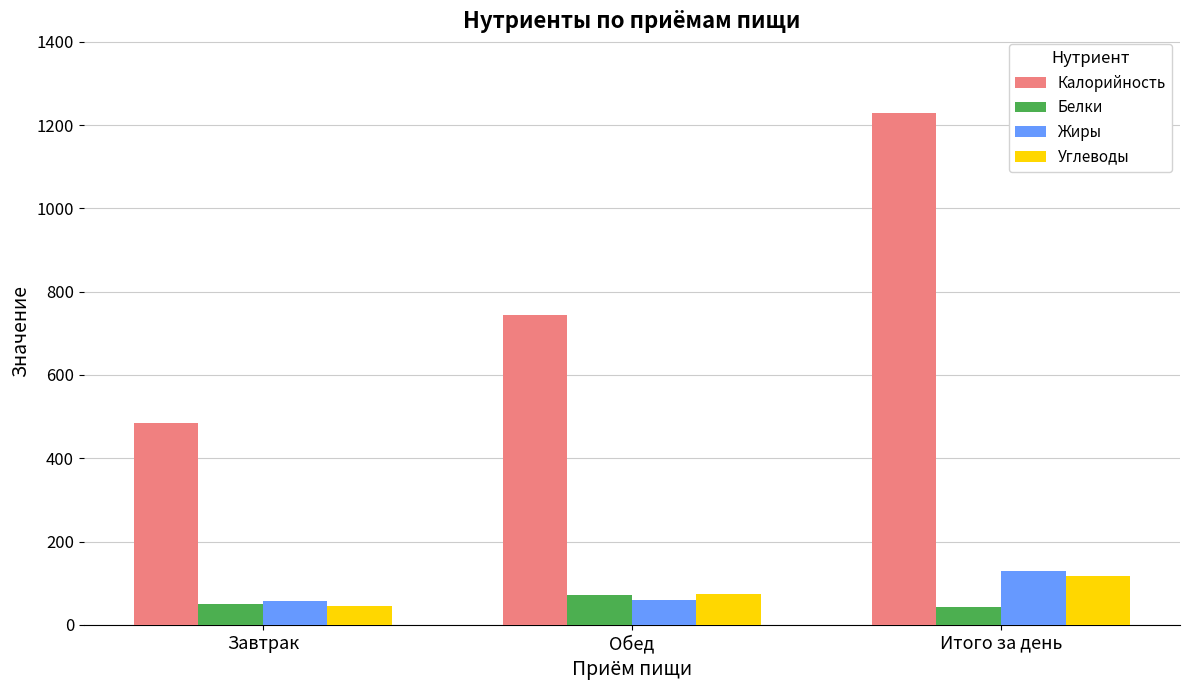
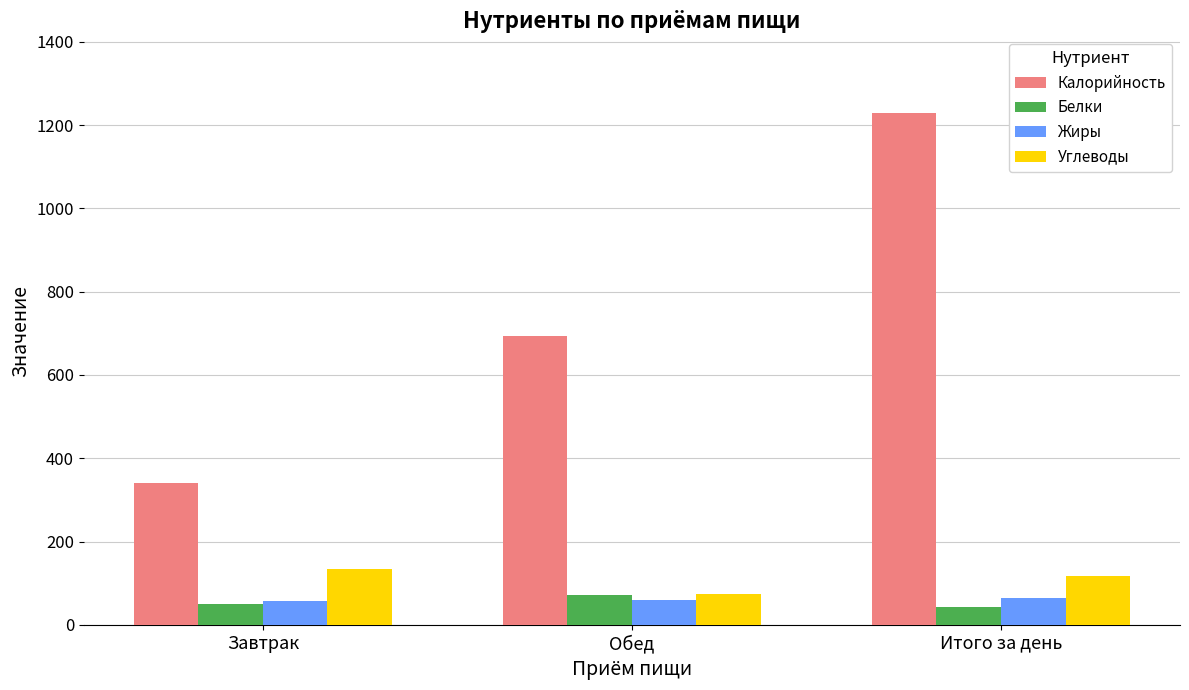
Калорийность, Завтрак: 480 -> 340
Углеводы, Завтрак: 40 -> 130
Калорийность, Обед: 740 -> 690
Жиры, Итого за день: 130 -> 60
